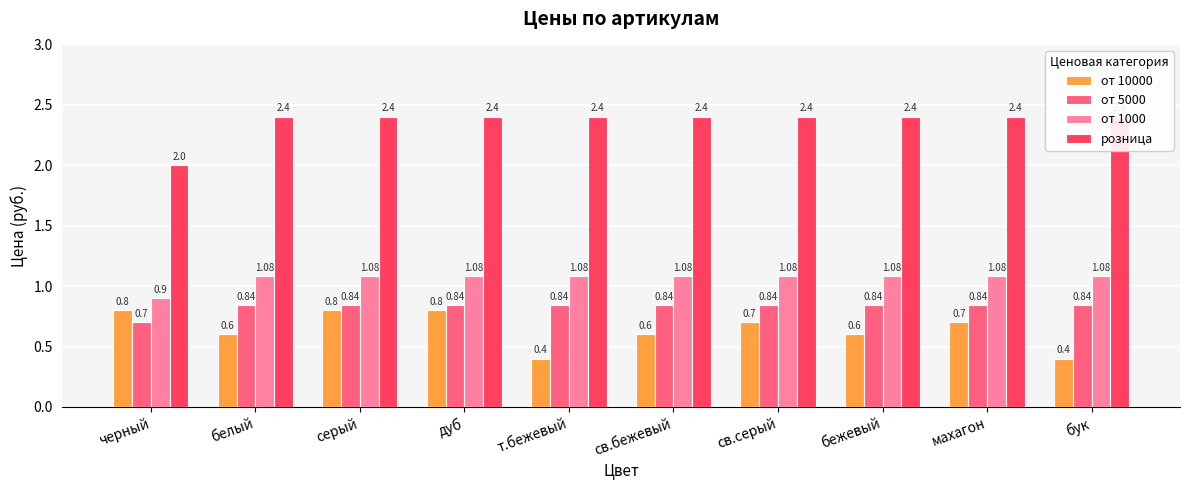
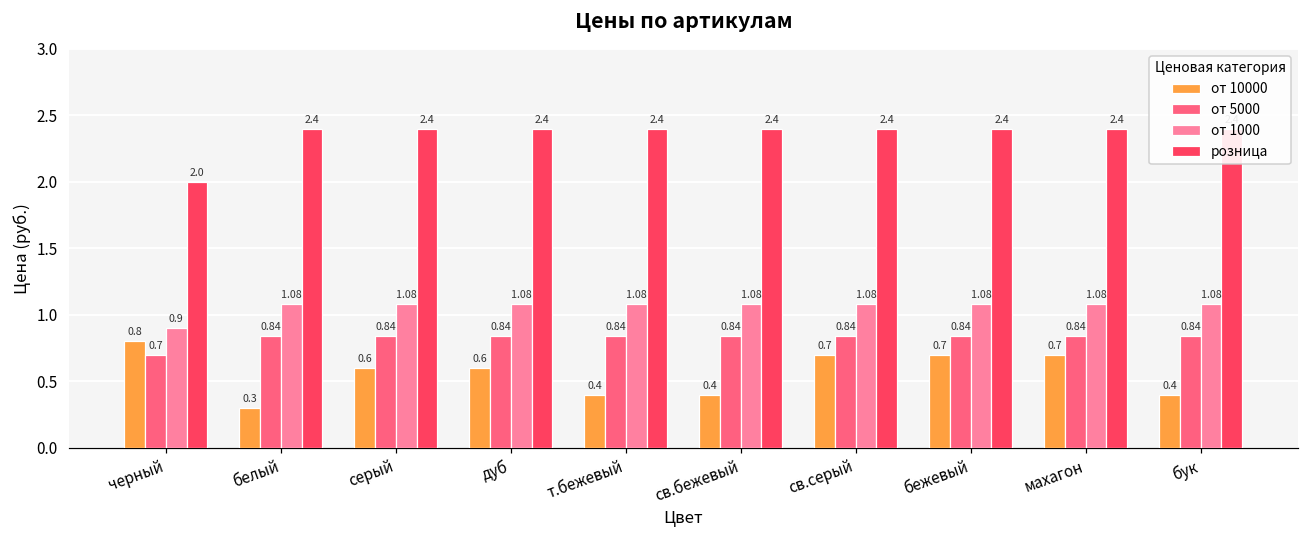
от 10000, белый: 0.6 -> 0.3
от 10000, серый: 0.8 -> 0.6
от 10000, дуб: 0.8 -> 0.6
от 10000, св.бежевый: 0.6 -> 0.4
от 10000, бежевый: 0.6 -> 0.7
